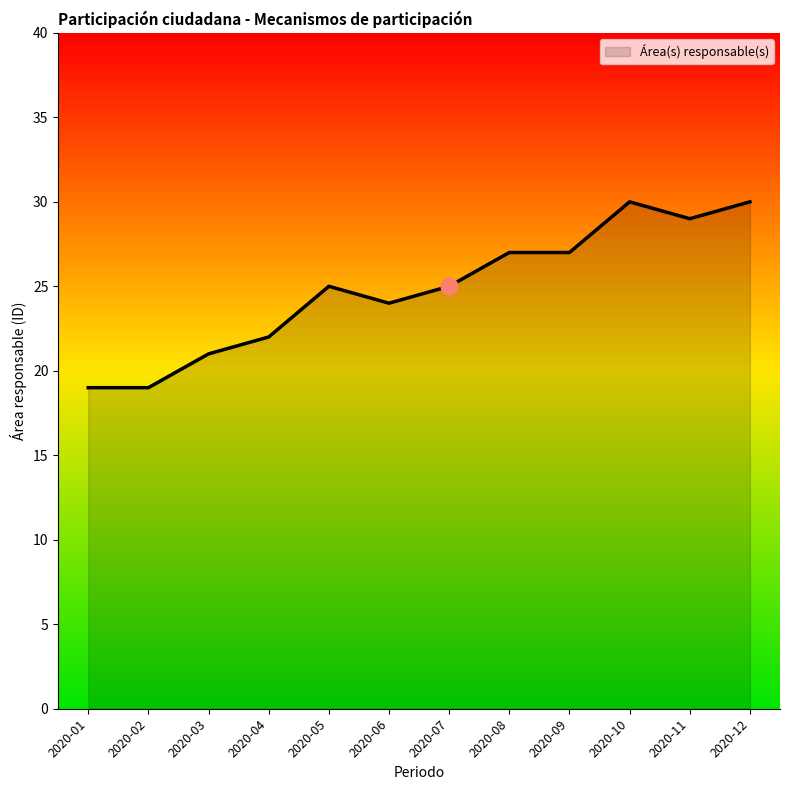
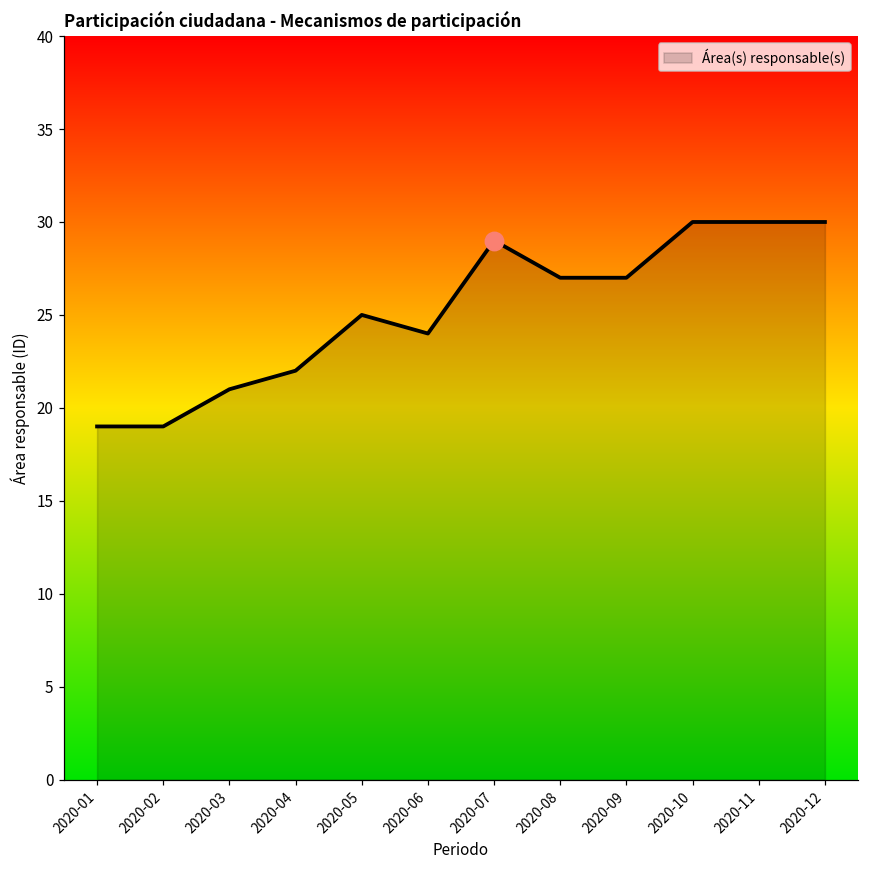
Área(s) responsable(s), 2020-07: 25 -> 29
Área(s) responsable(s), 2020-11: 29 -> 30
